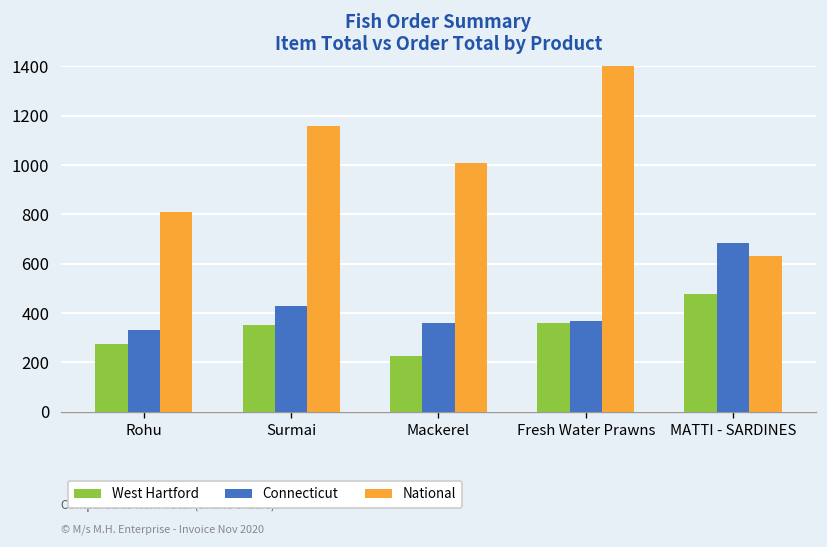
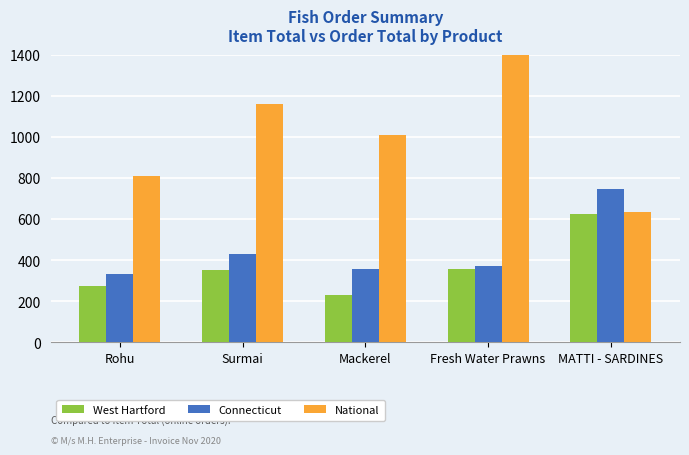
West Hartford, MATTI - SARDINES: 480 -> 630
Connecticut, MATTI - SARDINES: 680 -> 750
